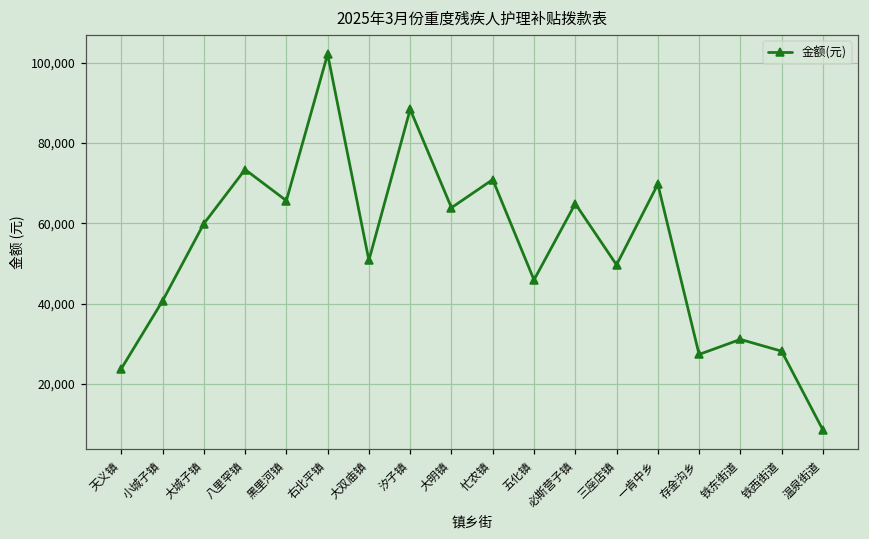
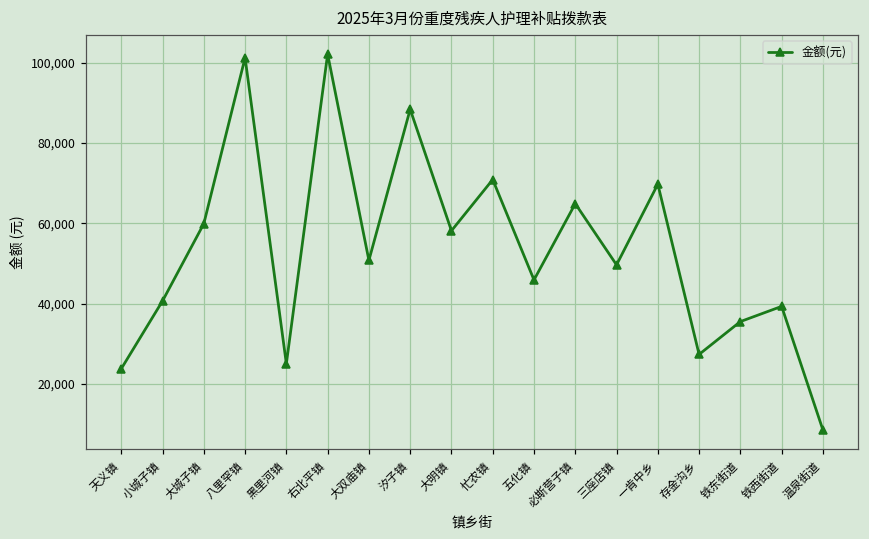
八里罕镇: 73,000 -> 101,000
黑里河镇: 66,000 -> 25,000
大明镇: 64,000 -> 58,000
铁东街道: 31,000 -> 36,000
铁西街道: 28,000 -> 39,000
